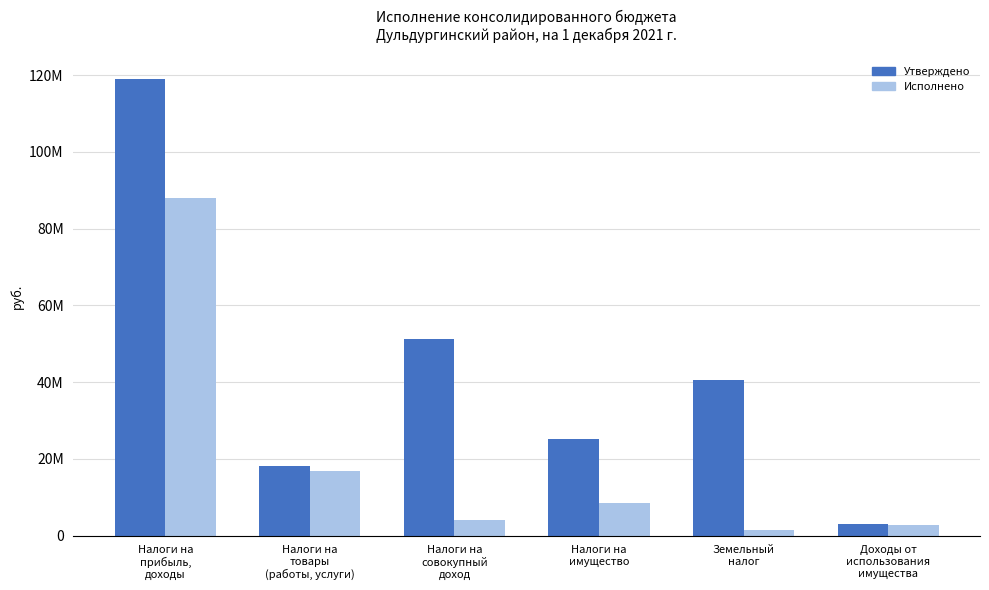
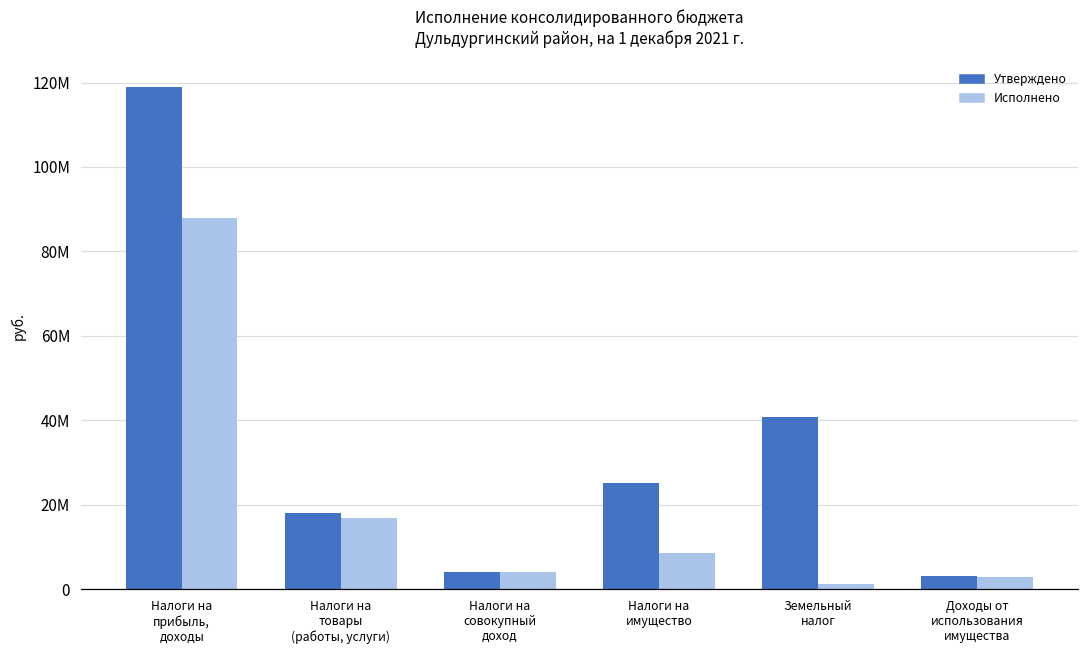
Утверждено, Налоги на совокупный доход: 51М -> 4М
